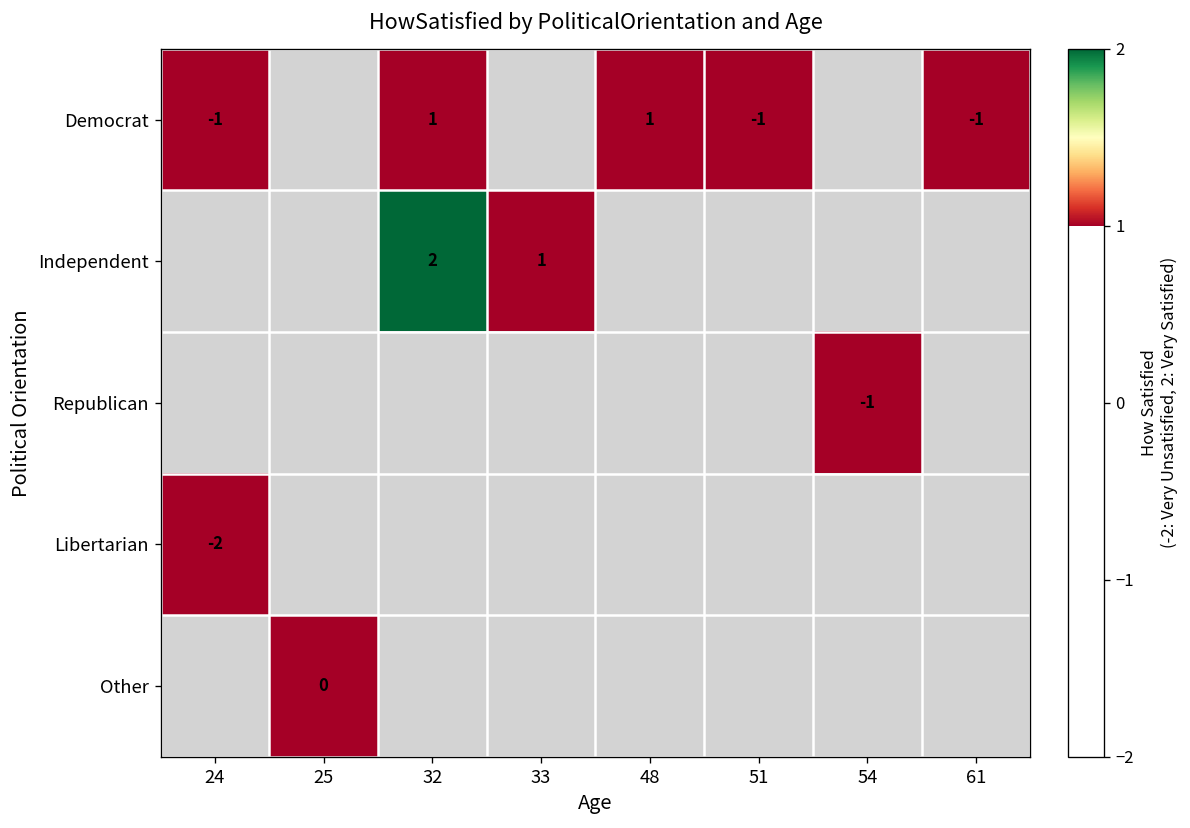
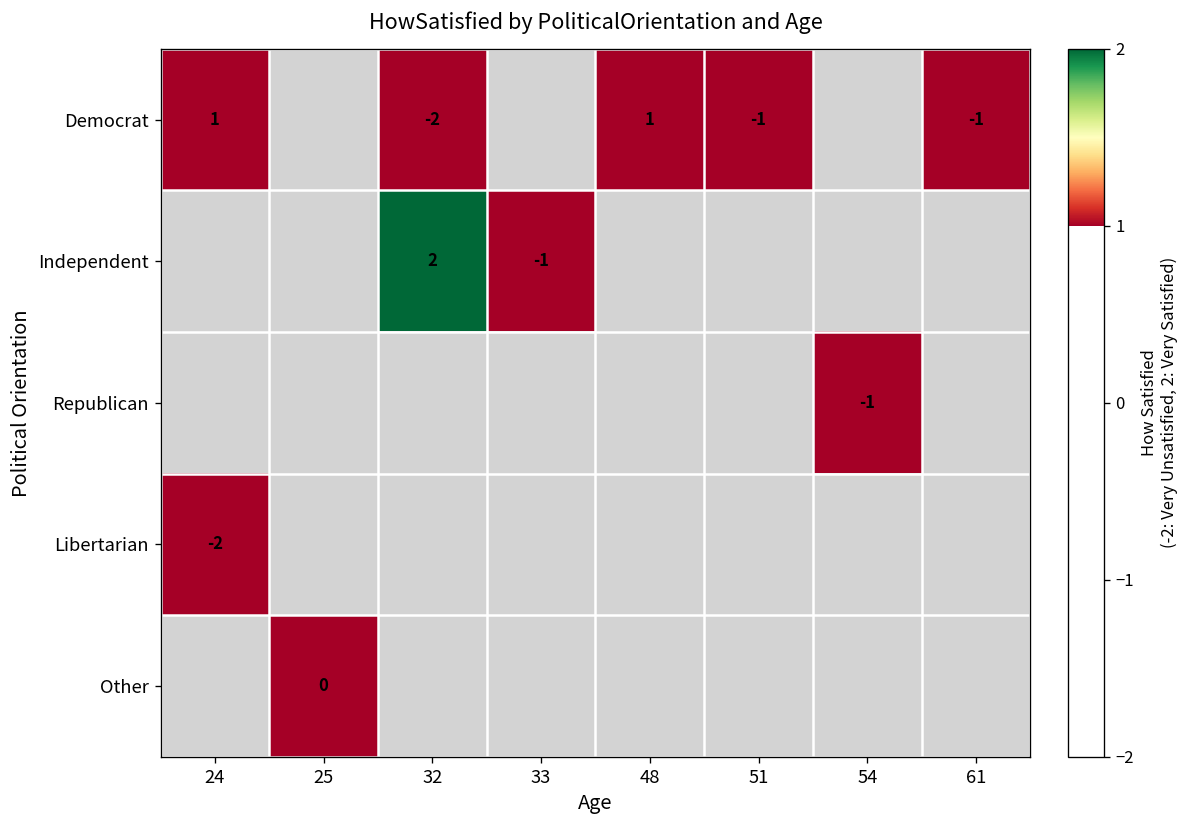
Democrat, 24: -1 -> 1
Democrat, 32: 1 -> -2
Independent, 33: 1 -> -1
